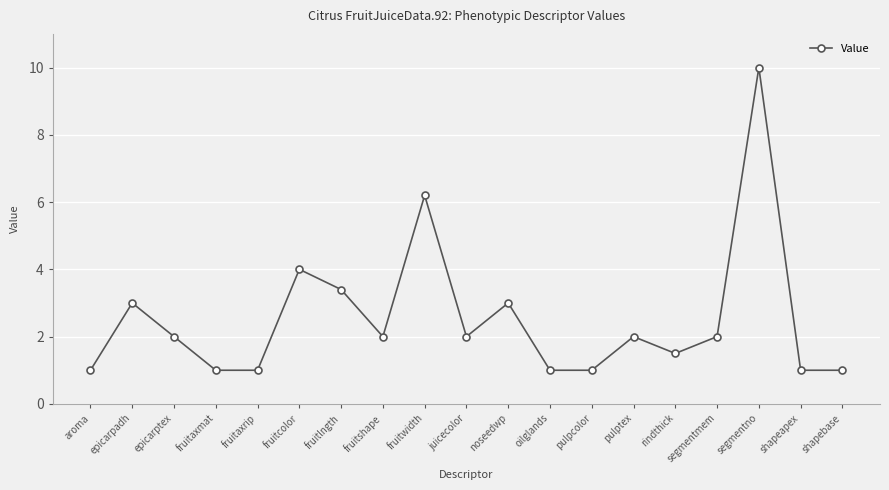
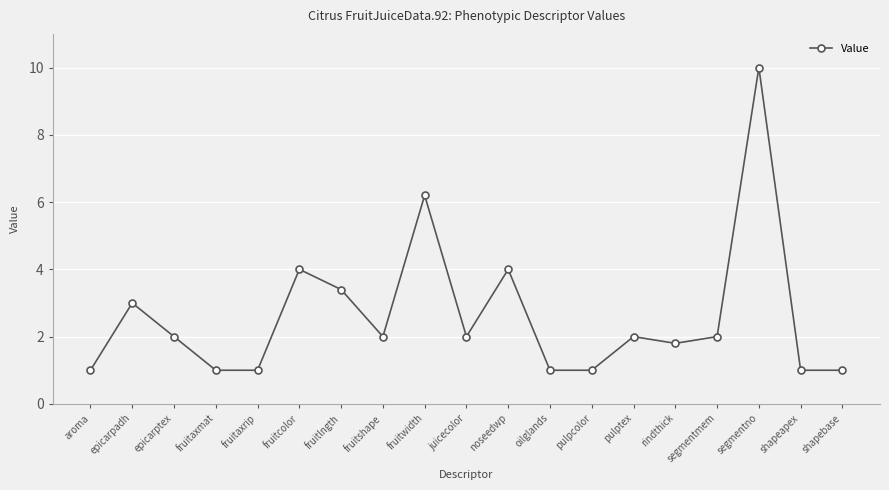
noseedwp: 3 -> 4
rindthick: 1.5 -> 1.8
